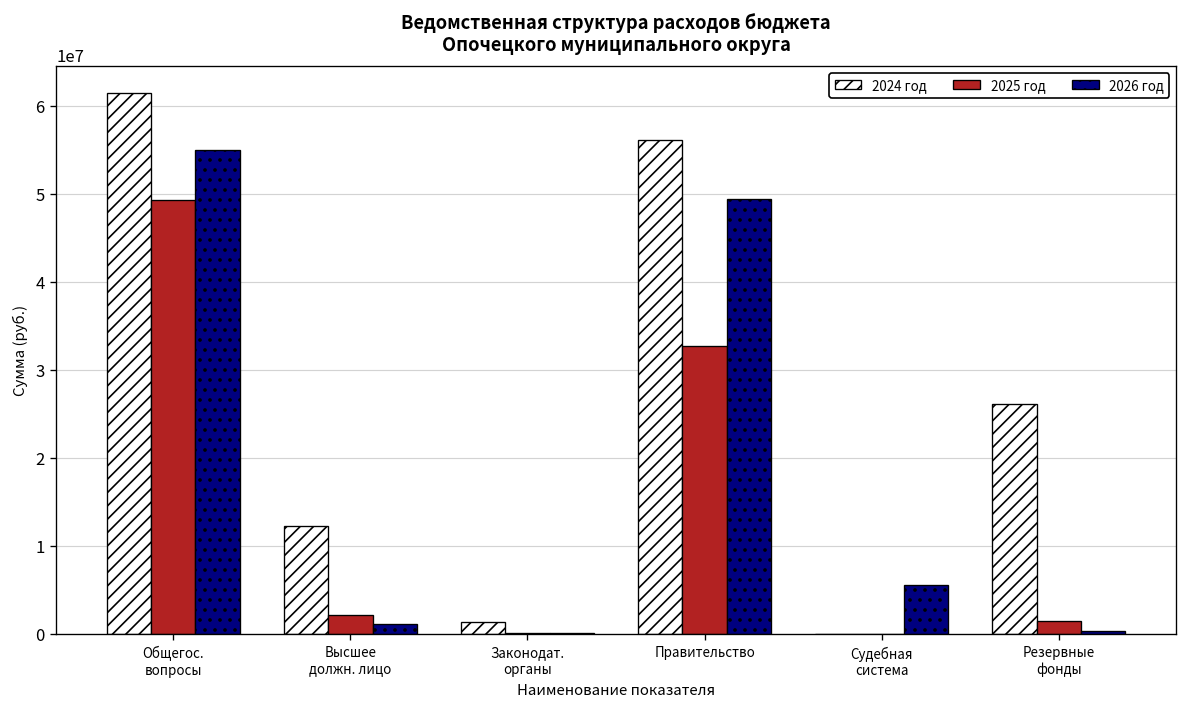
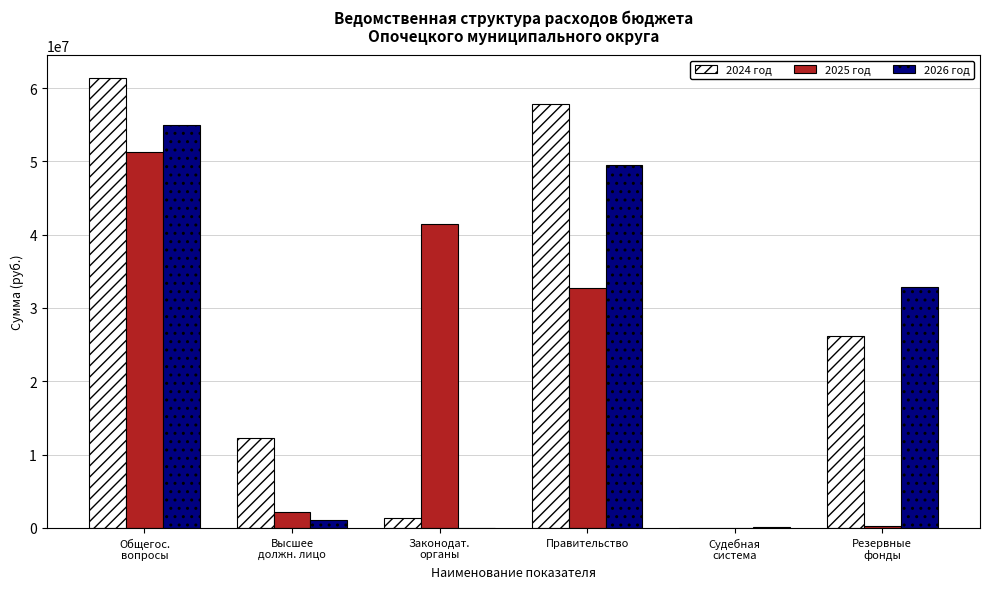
2025 год, Общегос. вопросы: 49000000 -> 51000000
2025 год, Законодат. органы: 0 -> 41000000
2024 год, Правительство: 56000000 -> 58000000
2026 год, Судебная система: 6000000 -> 0
2025 год, Резервные фонды: 1000000 -> 0
2026 год, Резервные фонды: 0 -> 33000000
